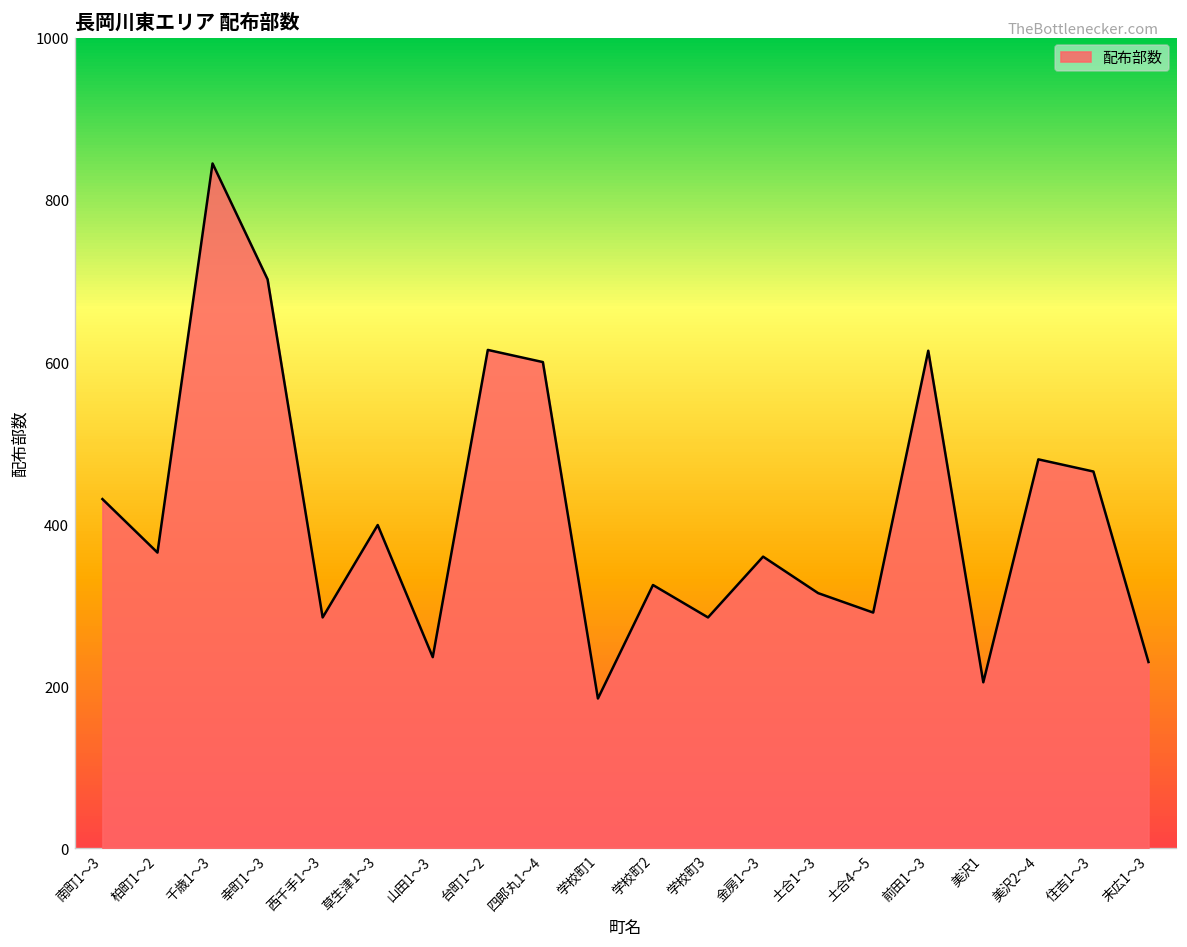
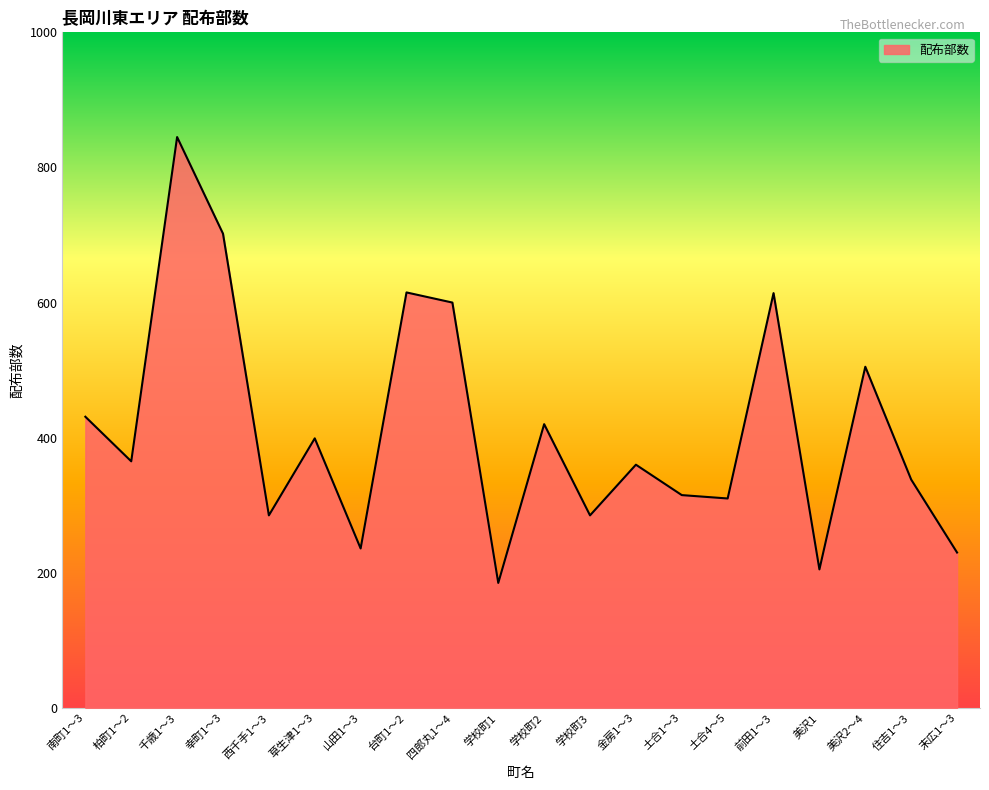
学校町2: 330 -> 420
土合4～5: 290 -> 310
美沢2～4: 480 -> 510
住吉1～3: 470 -> 340
